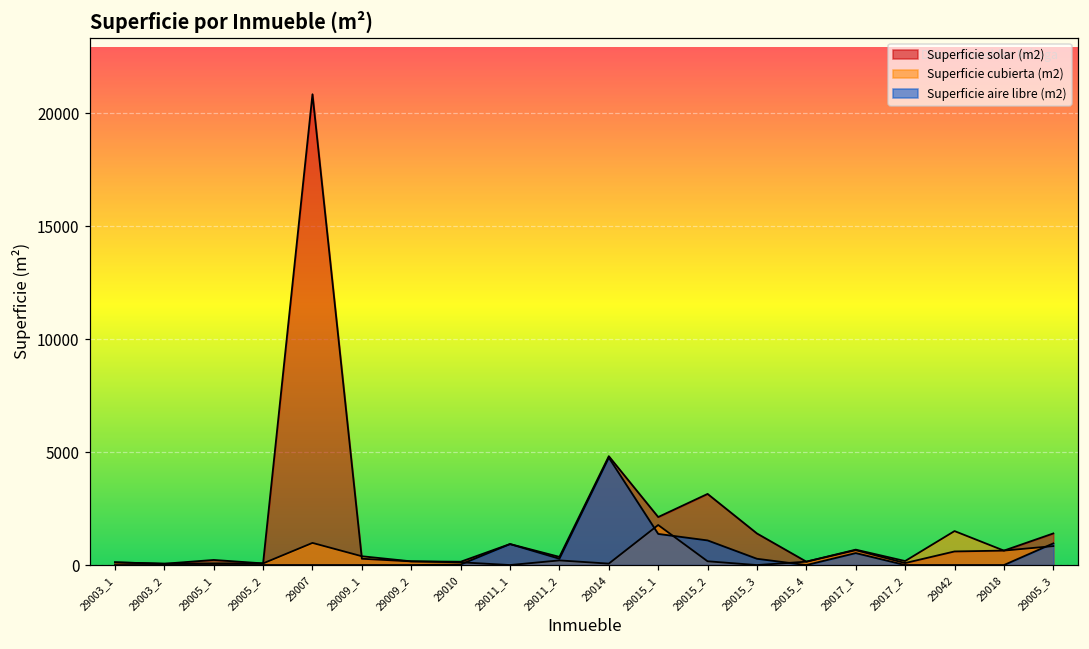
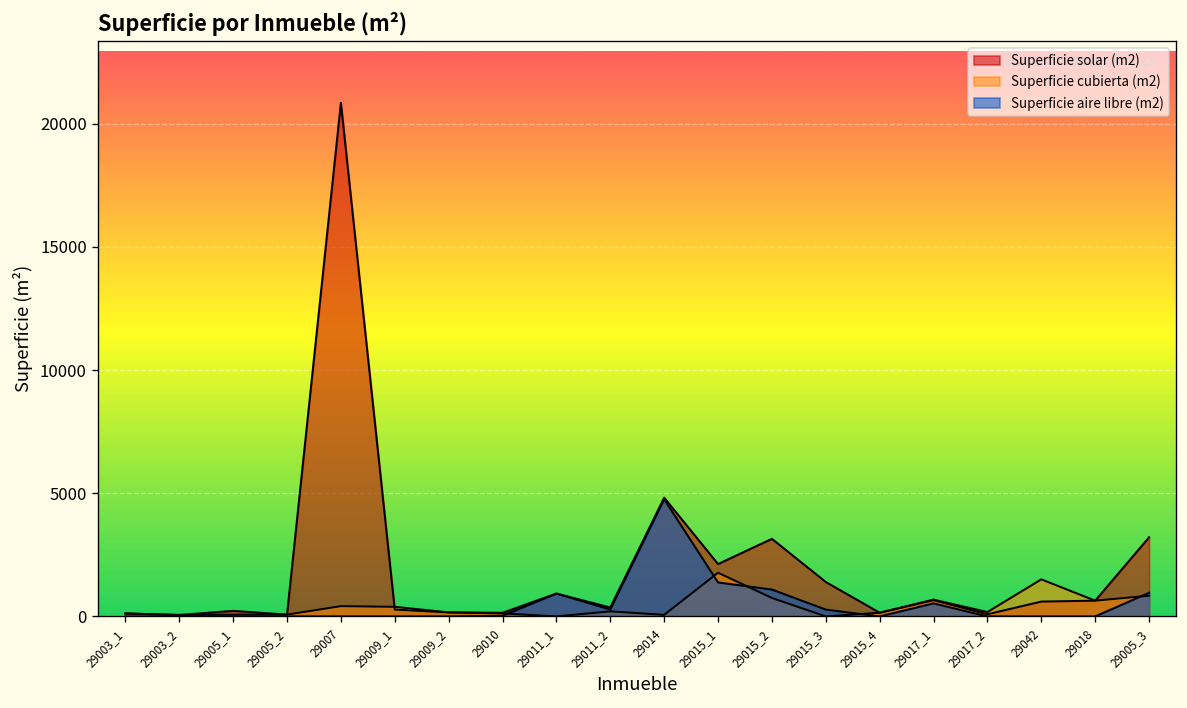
Superficie cubierta (m2), 29007: 1000 -> 400
Superficie cubierta (m2), 29015_2: 200 -> 800
Superficie solar (m2), 29005_3: 1400 -> 3200
